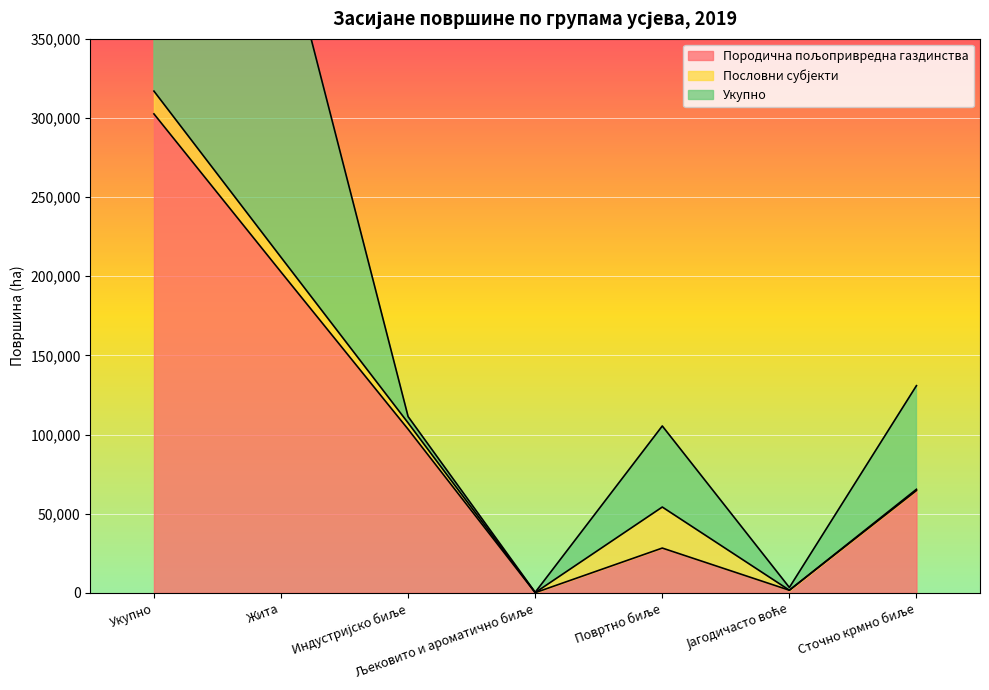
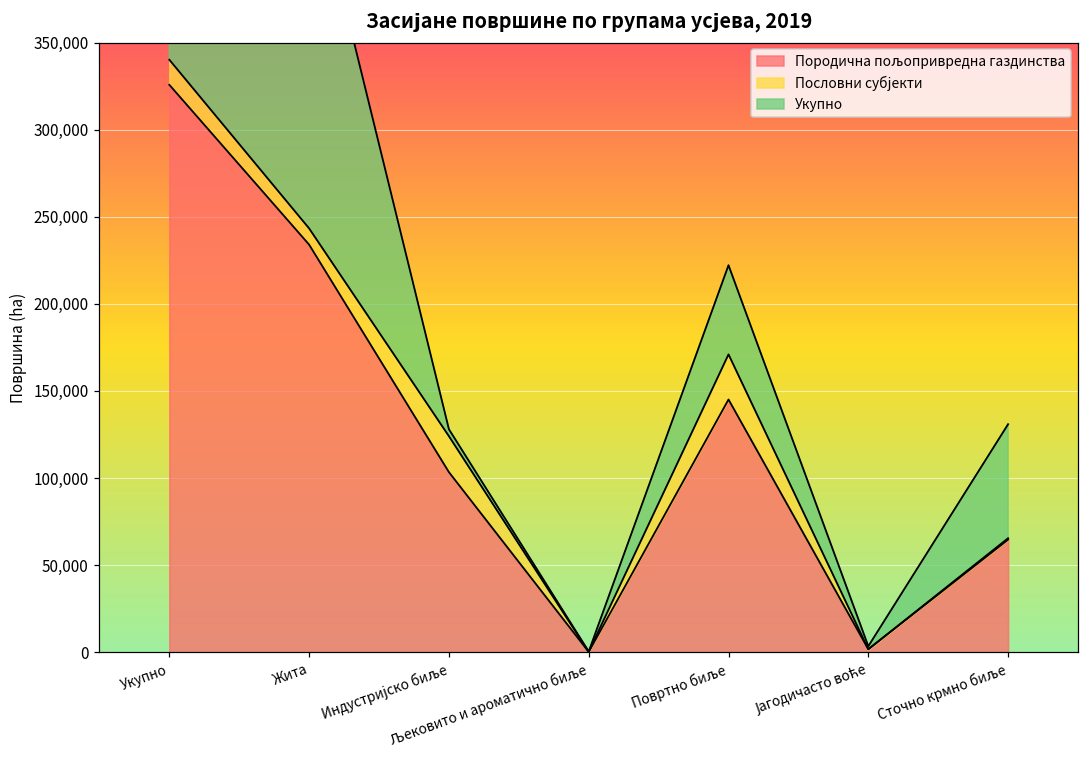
Породична пољопривредна газдинства, Укупно: 303,000 -> 326,000
Породична пољопривредна газдинства, Жита: 203,000 -> 234,000
Пословни субјекти, Индустријско биље: 4,000 -> 21,000
Породична пољопривредна газдинства, Повртно биље: 28,000 -> 145,000
